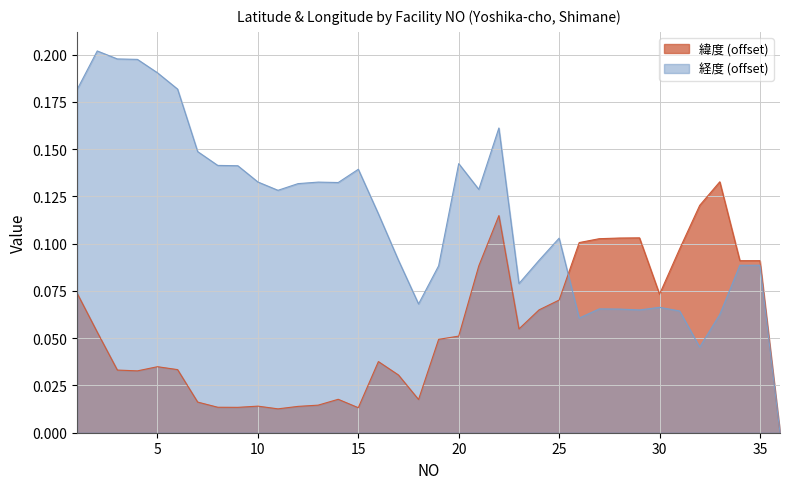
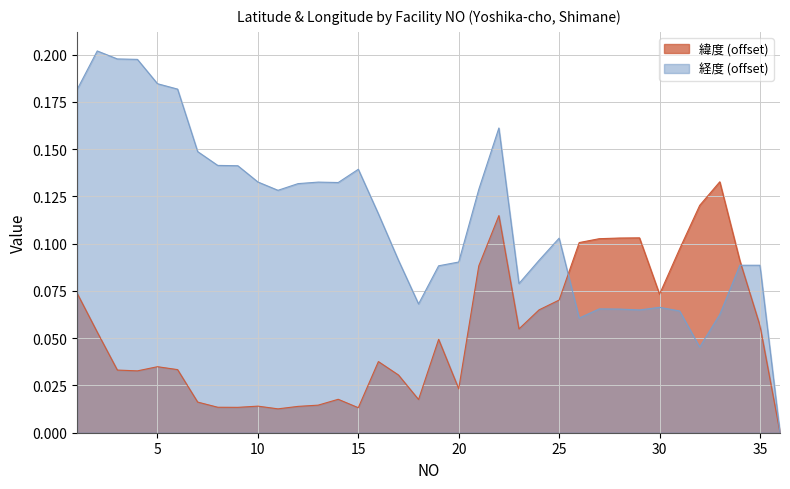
経度 (offset), 5: 0.190 -> 0.185
緯度 (offset), 20: 0.051 -> 0.023
経度 (offset), 20: 0.142 -> 0.090
緯度 (offset), 35: 0.091 -> 0.057
